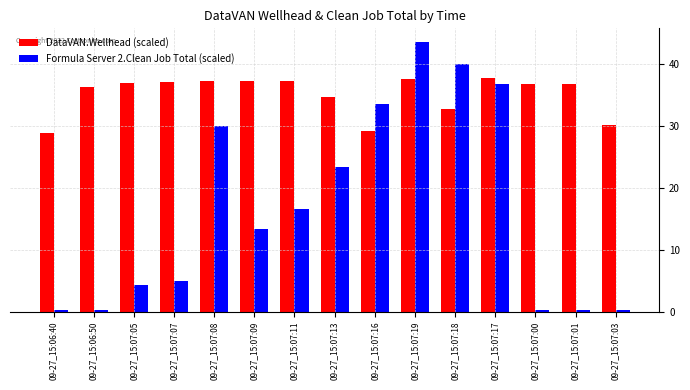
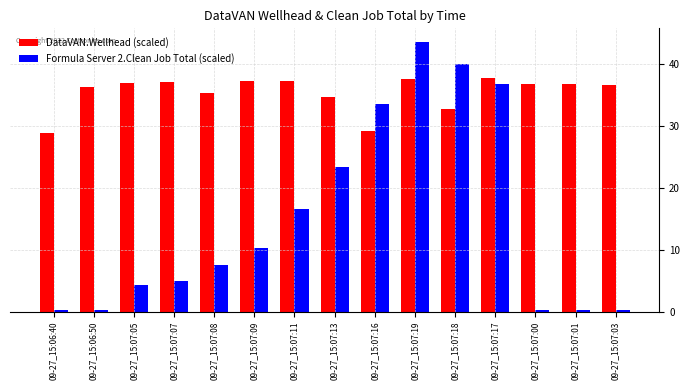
DataVAN.Wellhead (scaled), 09-27_15:07:08: 37 -> 35
Formula Server 2.Clean Job Total (scaled), 09-27_15:07:08: 30 -> 8
Formula Server 2.Clean Job Total (scaled), 09-27_15:07:09: 13 -> 10
DataVAN.Wellhead (scaled), 09-27_15:07:03: 30 -> 37
